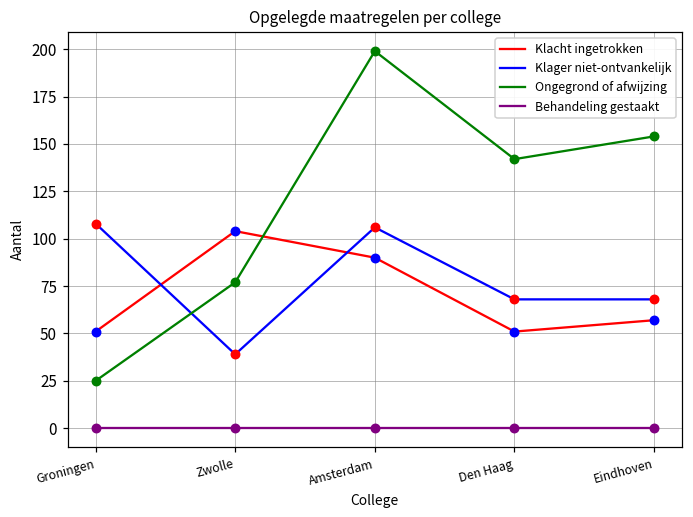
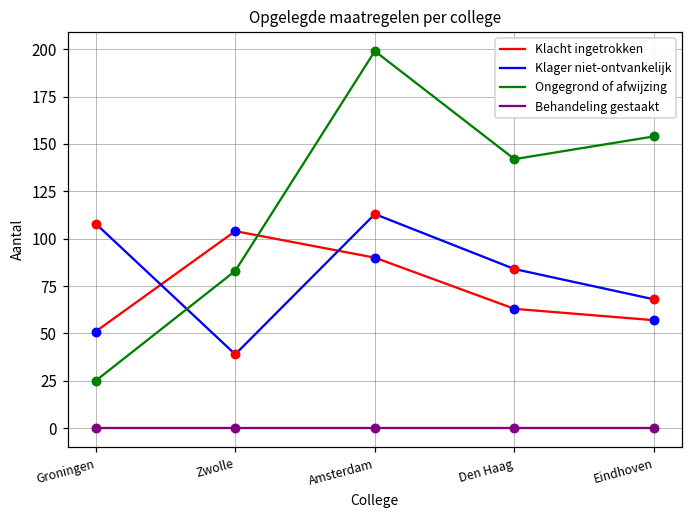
Ongegrond of afwijzing, Zwolle: 77 -> 83
Klager niet-ontvankelijk, Amsterdam: 106 -> 113
Klacht ingetrokken, Den Haag: 51 -> 63
Klager niet-ontvankelijk, Den Haag: 68 -> 84
